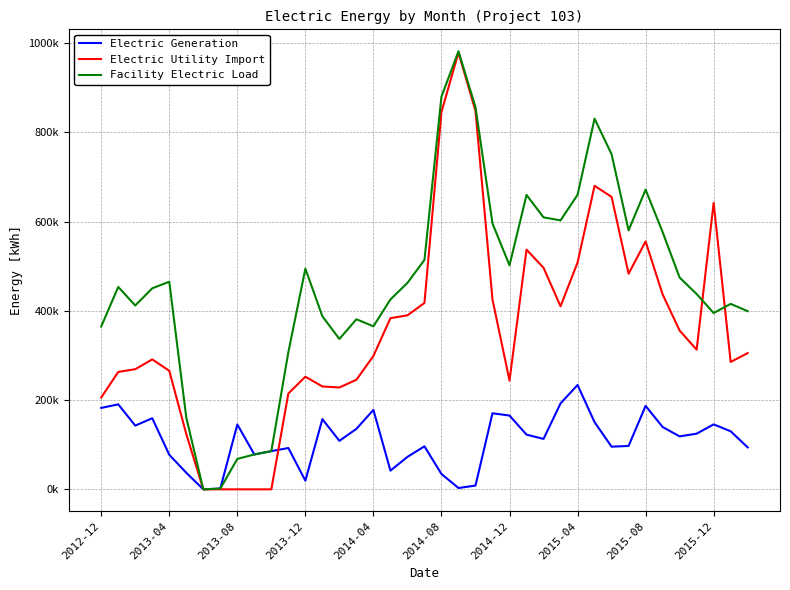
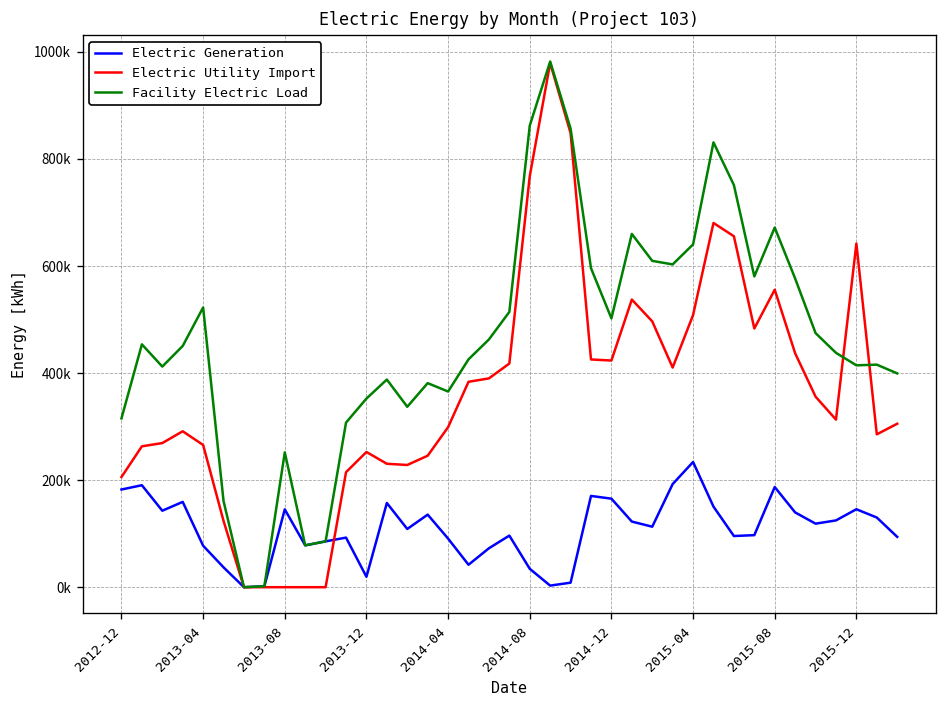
Facility Electric Load, 2012-12: 370000 -> 320000
Facility Electric Load, 2013-04: 470000 -> 520000
Facility Electric Load, 2013-08: 70000 -> 250000
Facility Electric Load, 2013-12: 490000 -> 350000
Electric Generation, 2014-04: 180000 -> 90000
Electric Utility Import, 2014-08: 850000 -> 770000
Facility Electric Load, 2014-08: 880000 -> 860000
Electric Utility Import, 2014-12: 240000 -> 420000
Facility Electric Load, 2015-04: 660000 -> 640000
Facility Electric Load, 2015-12: 400000 -> 410000
